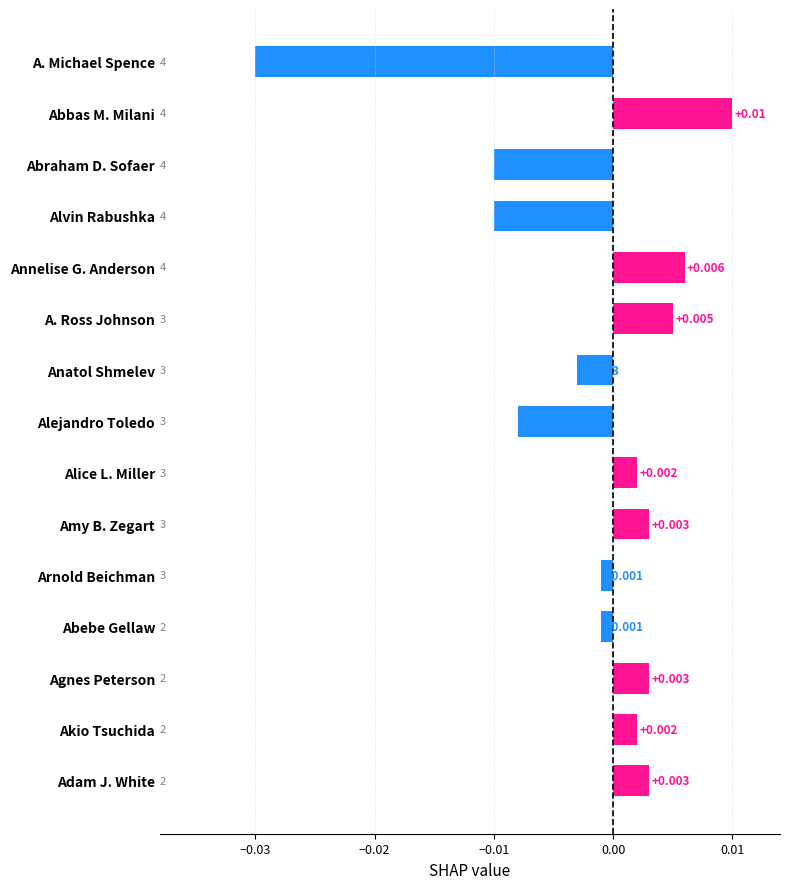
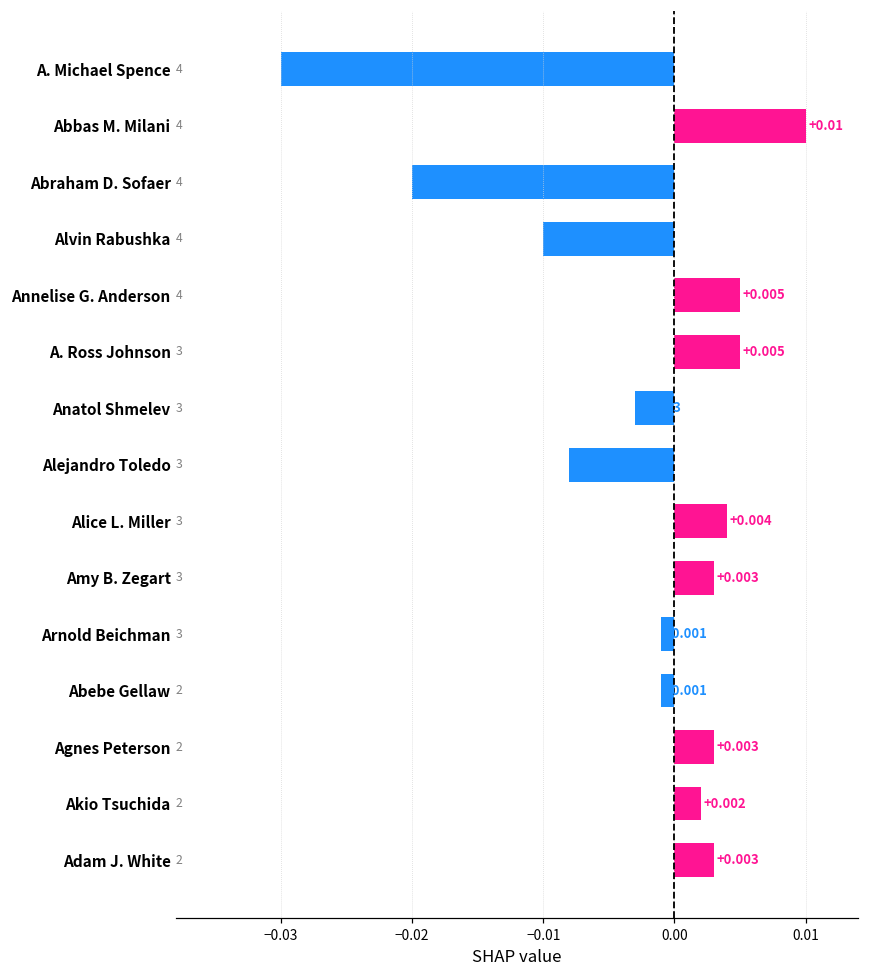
Abraham D. Sofaer: -0.01 -> -0.02
Annelise G. Anderson: +0.006 -> +0.005
Alice L. Miller: +0.002 -> +0.004
